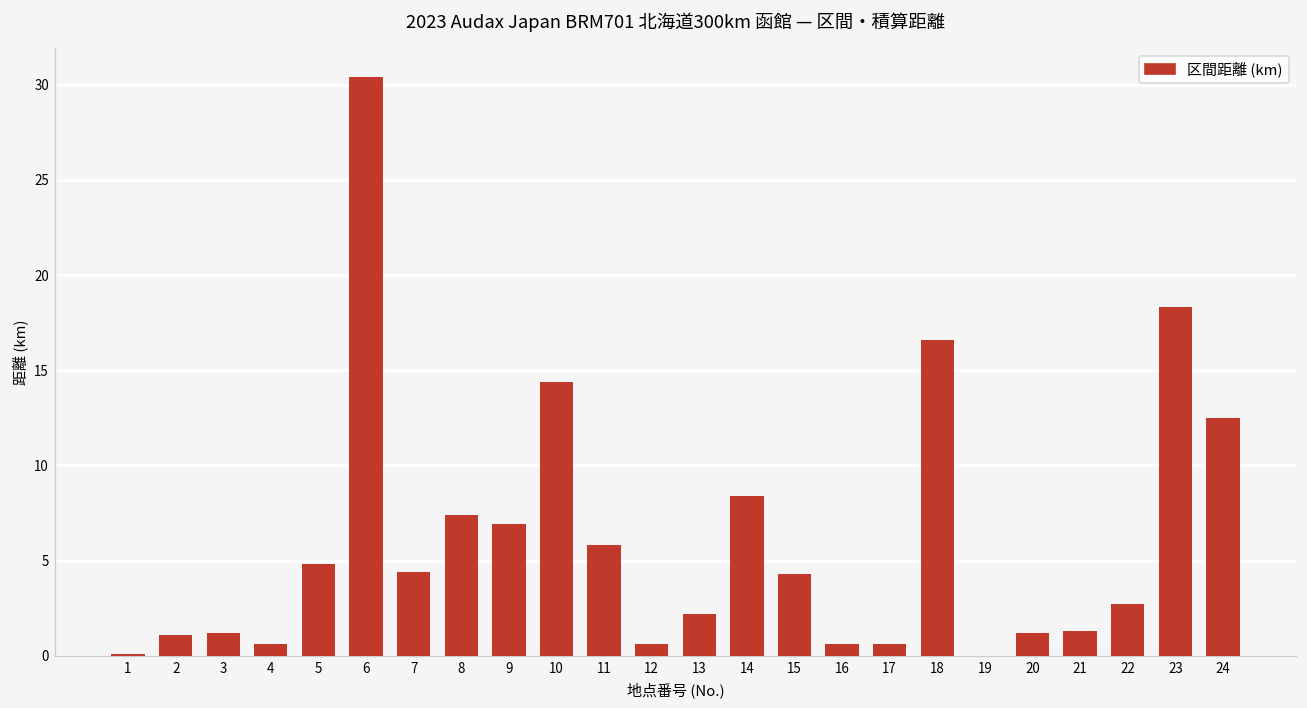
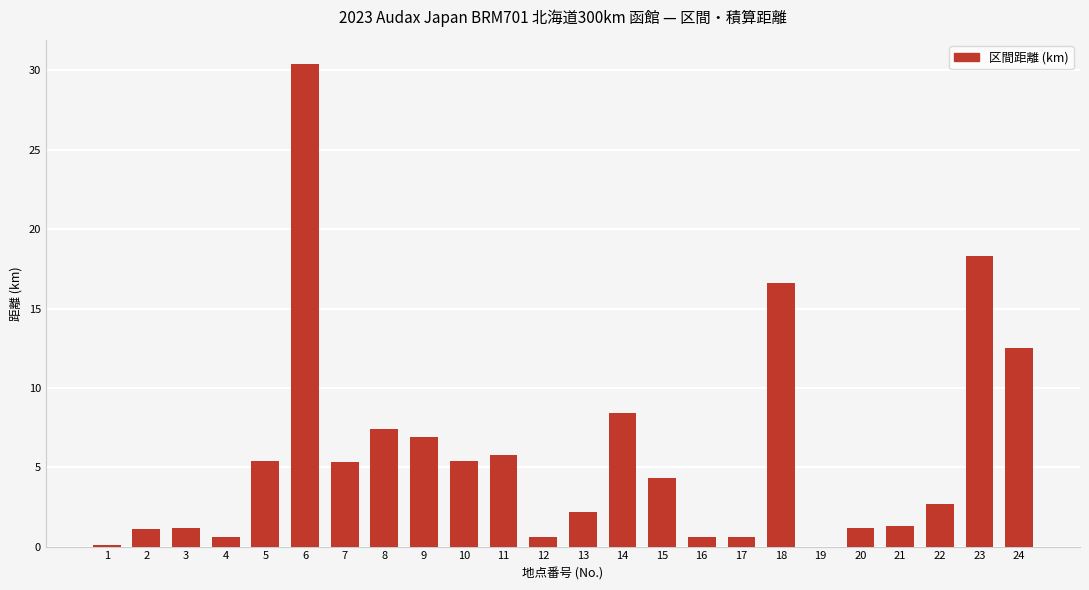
5: 4.8 -> 5.4
7: 4.4 -> 5.3
10: 14.4 -> 5.4
